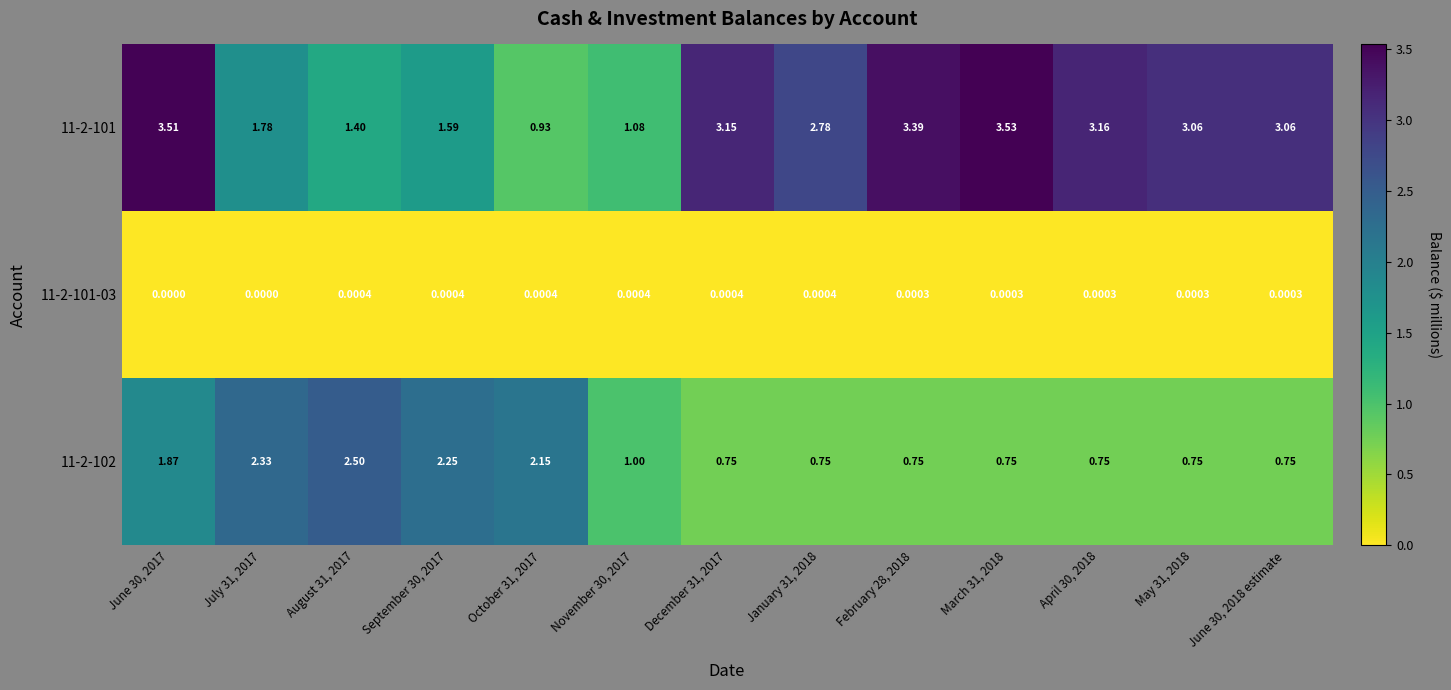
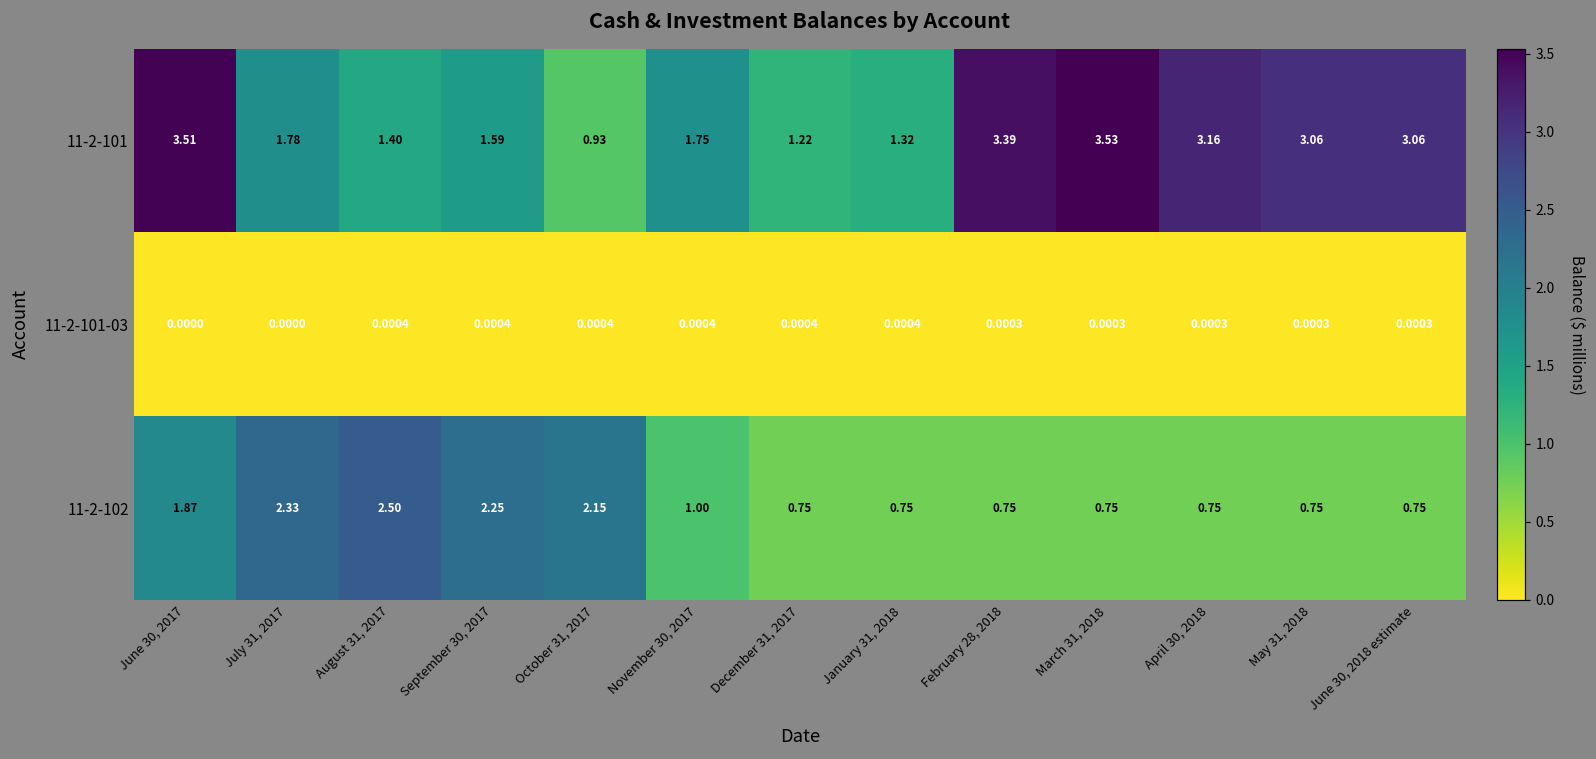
11-2-101, November 30, 2017: 1.08 -> 1.75
11-2-101, December 31, 2017: 3.15 -> 1.22
11-2-101, January 31, 2018: 2.78 -> 1.32
